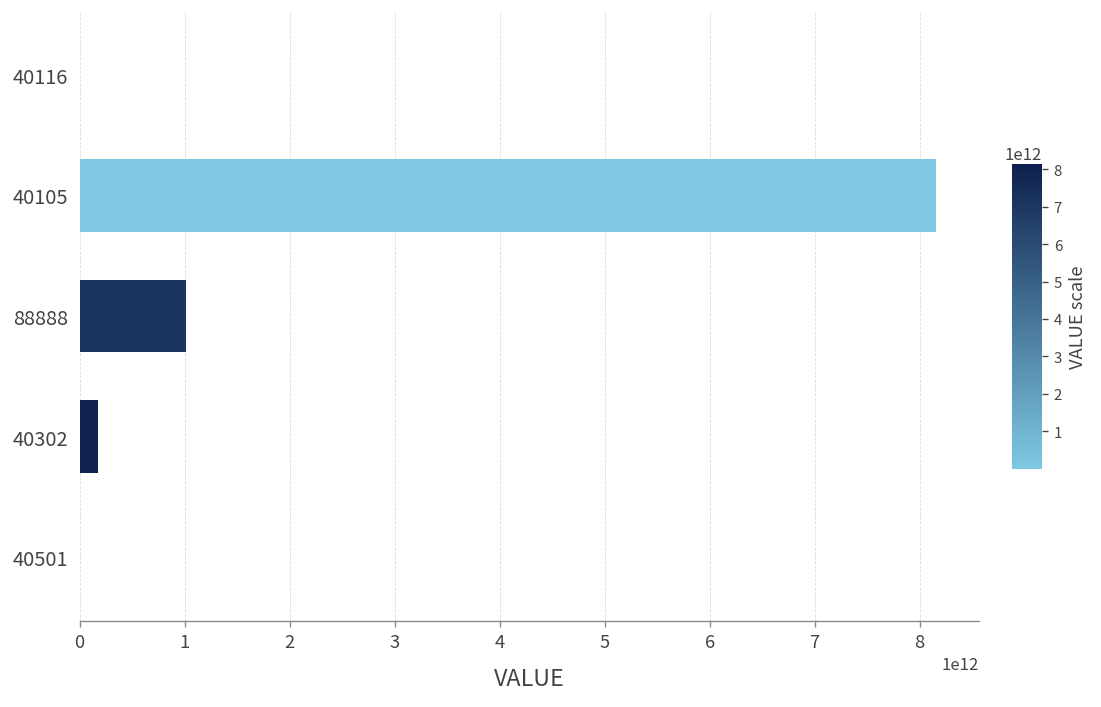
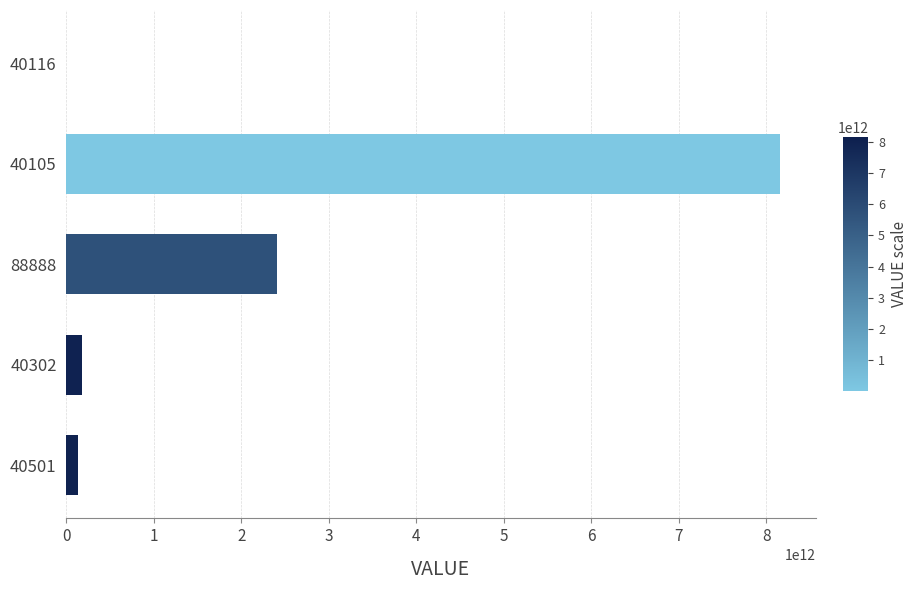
88888: 1000000000000 -> 2400000000000
40501: 0 -> 100000000000
